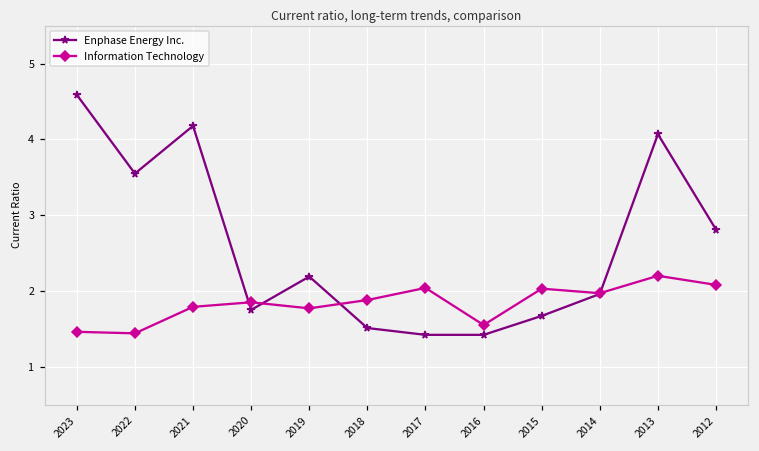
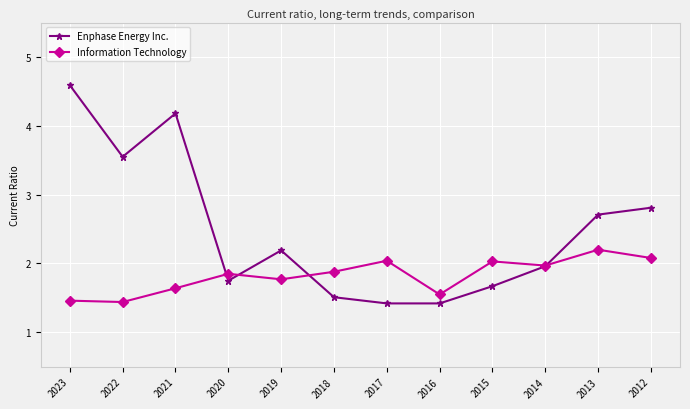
Information Technology, 2021: 1.8 -> 1.6
Enphase Energy Inc., 2013: 4.1 -> 2.7
